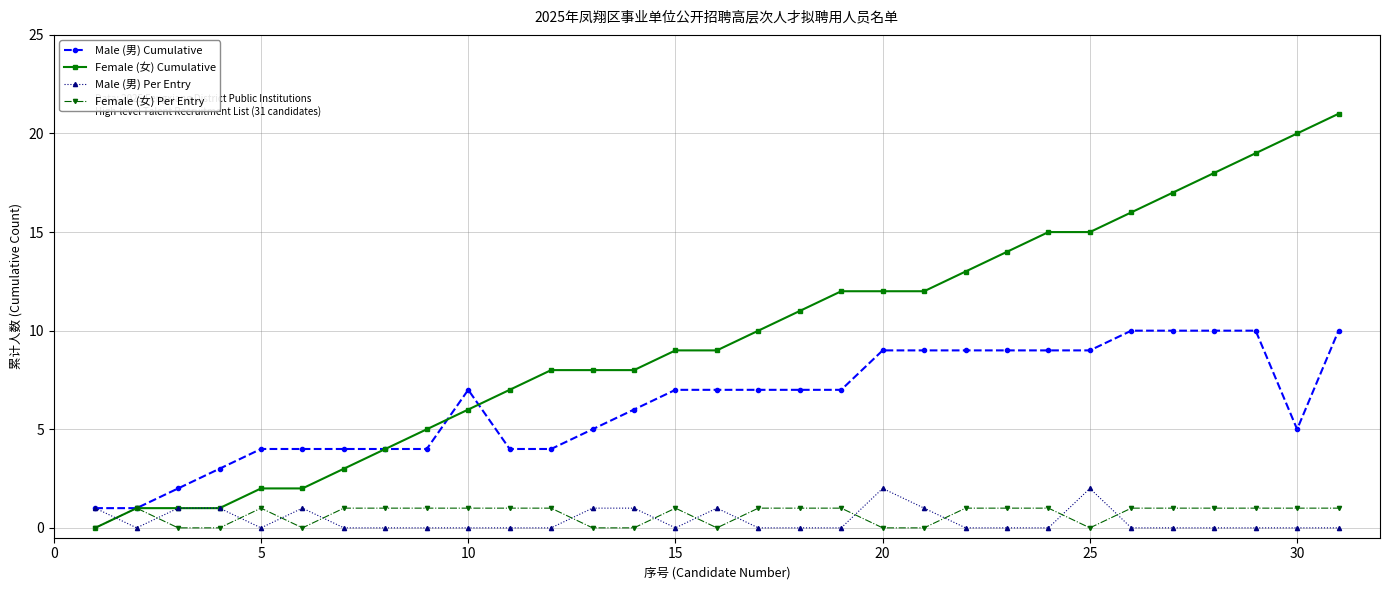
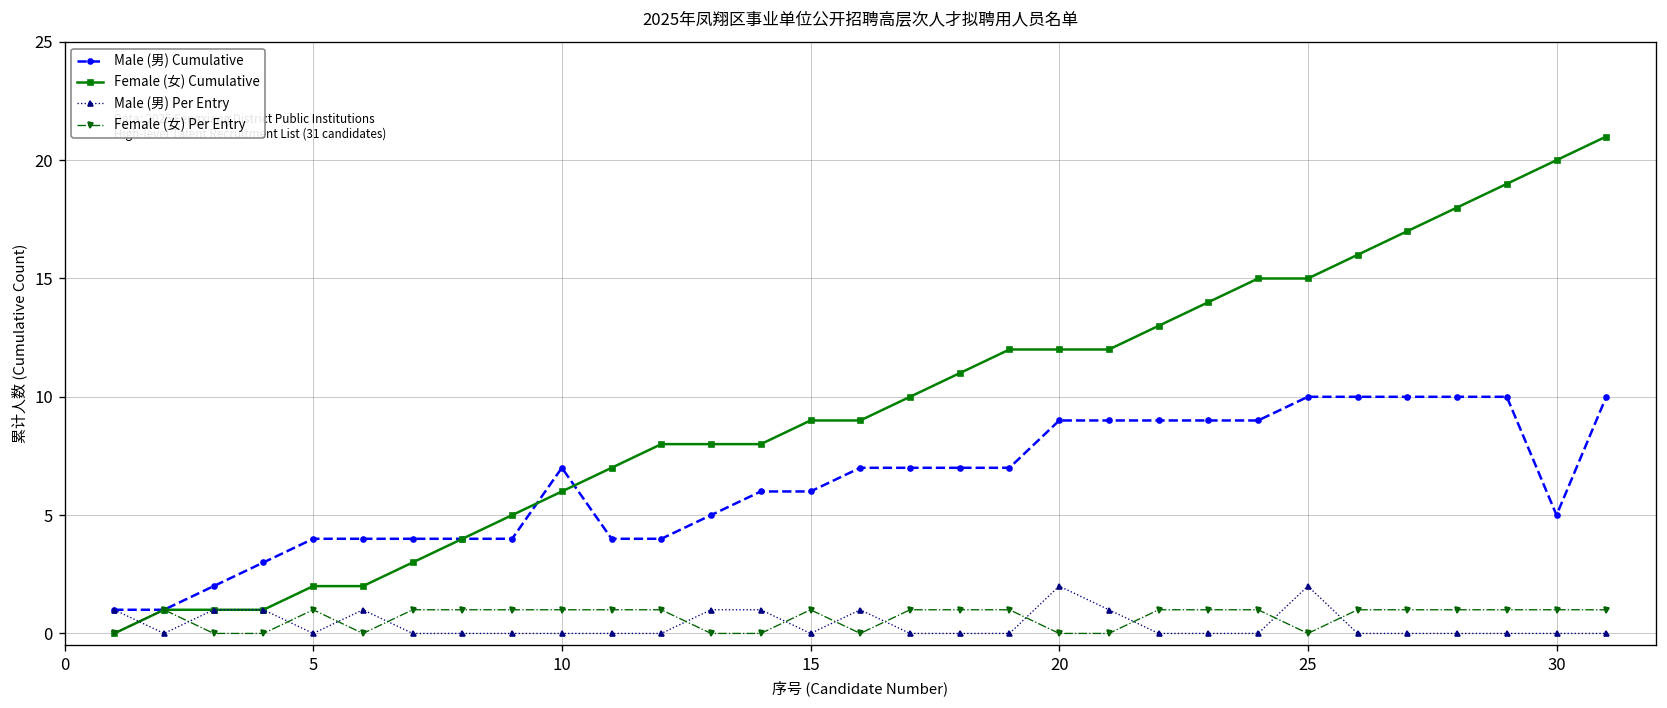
Male (男) Cumulative, 15: 7 -> 6
Male (男) Cumulative, 25: 9 -> 10
